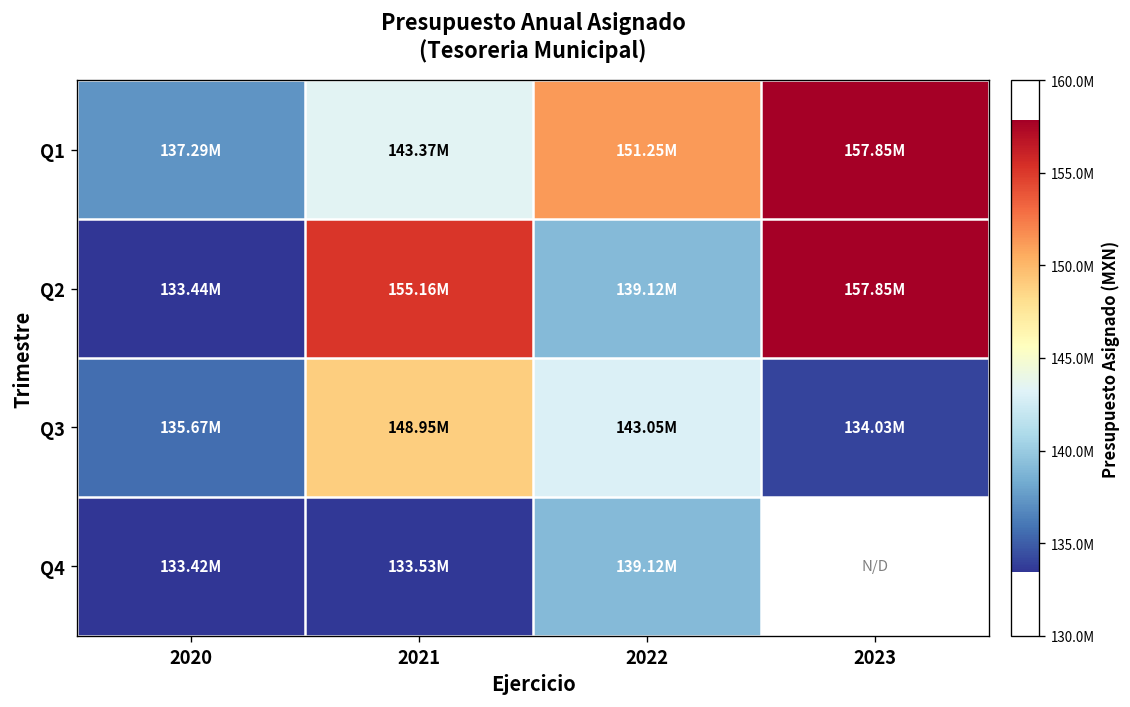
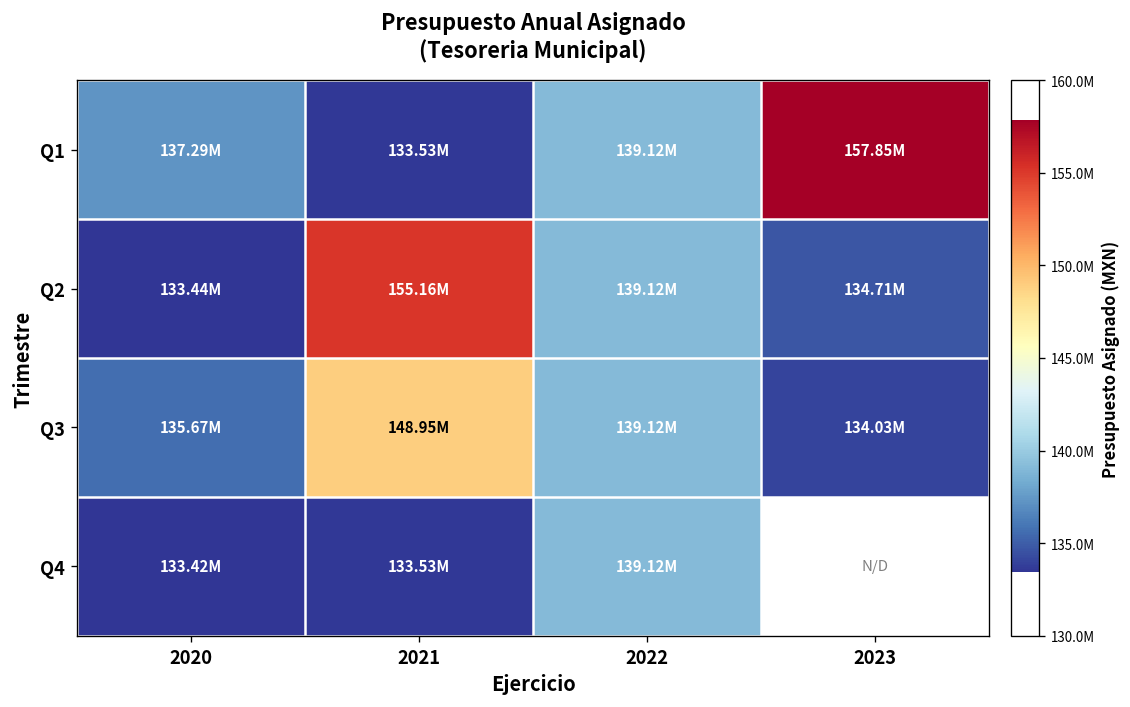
Q1, 2021: 143.37M -> 133.53M
Q1, 2022: 151.25M -> 139.12M
Q2, 2023: 157.85M -> 134.71M
Q3, 2022: 143.05M -> 139.12M
